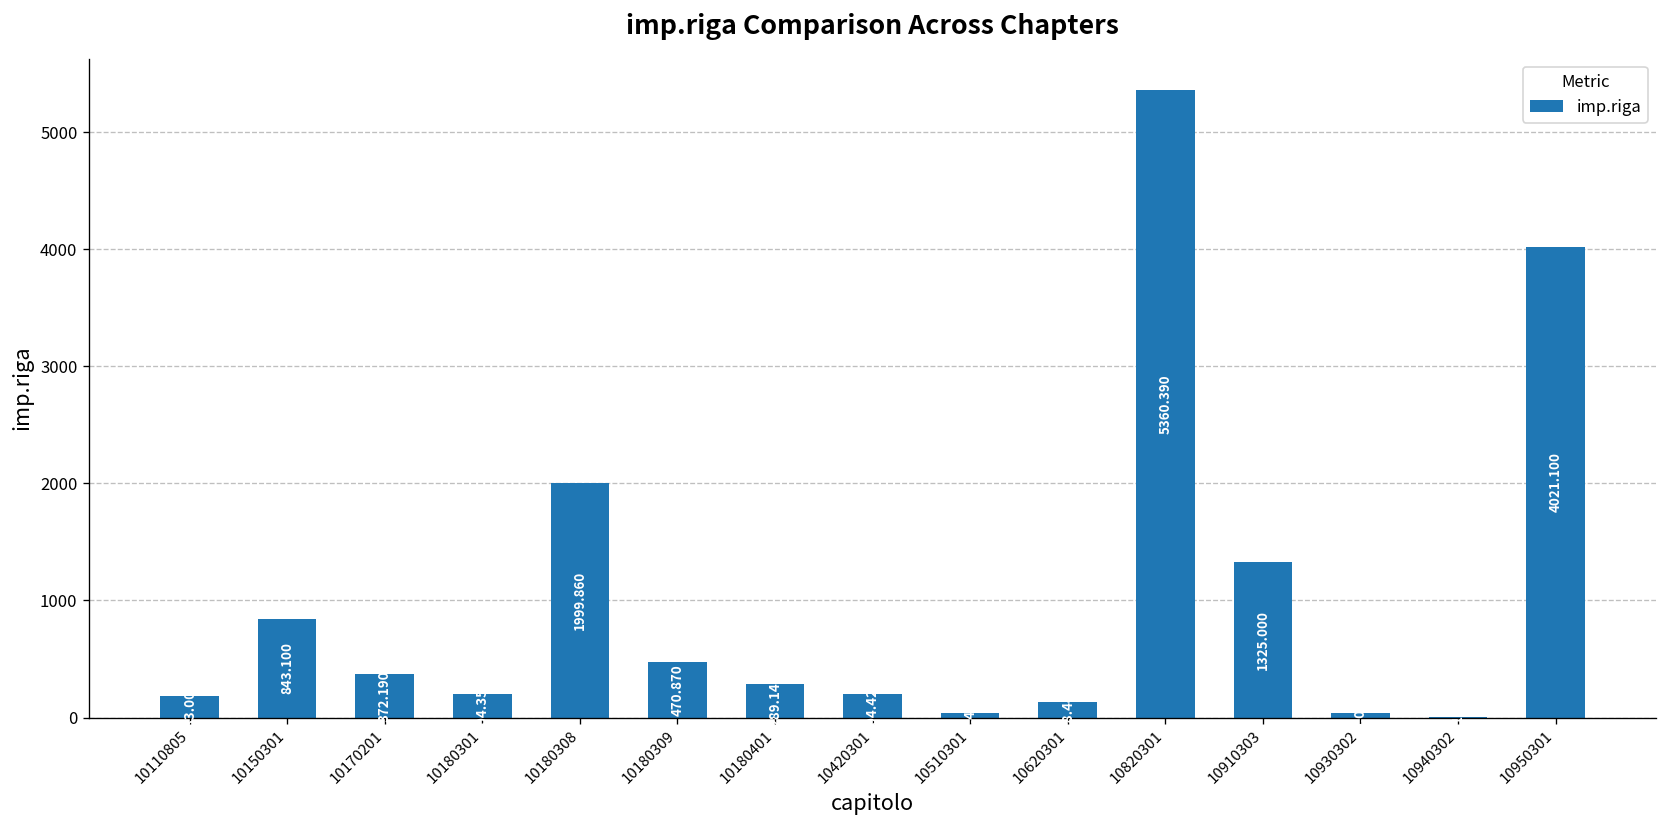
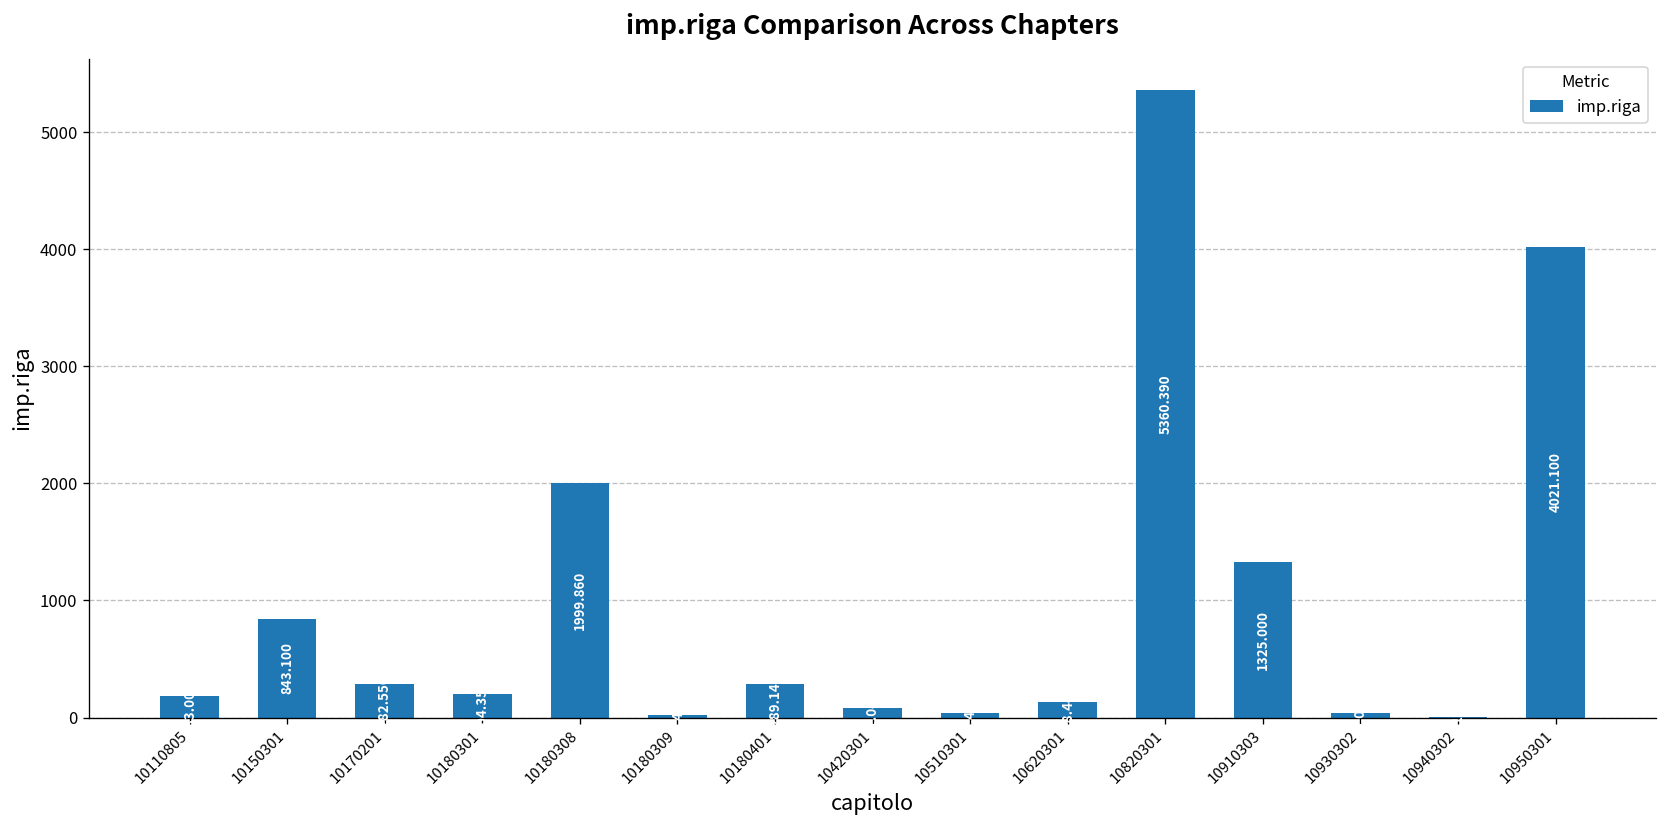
10170201: 372.190 -> 282.550
10180309: 500 -> 0
10420301: 200 -> 100
